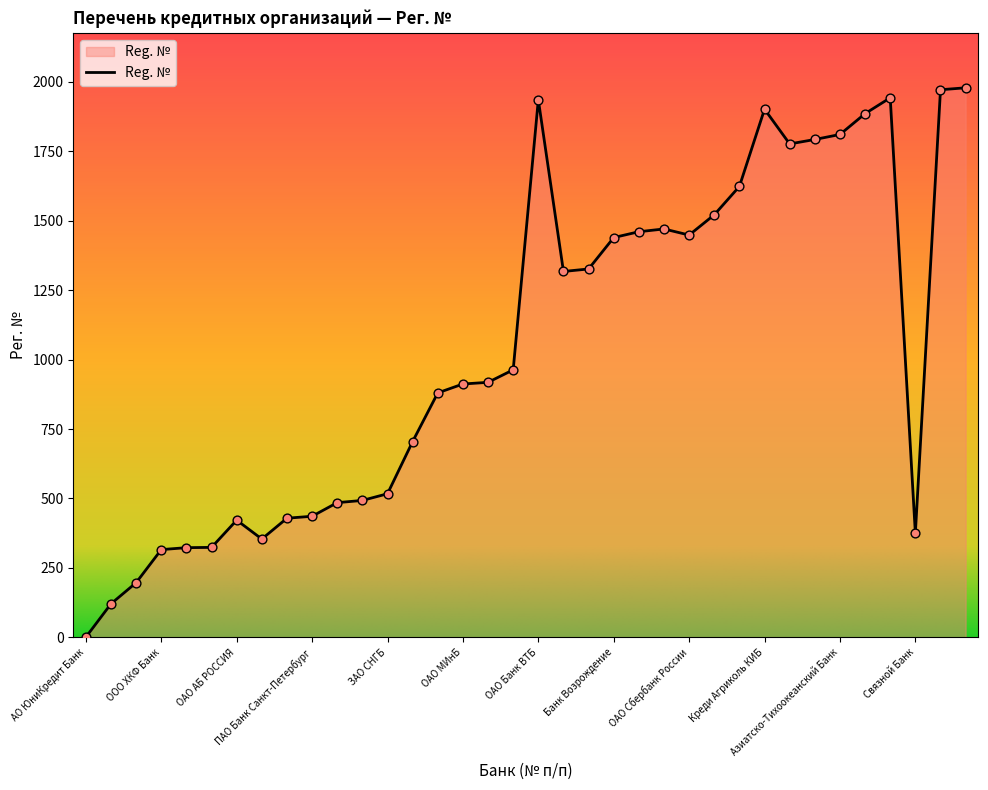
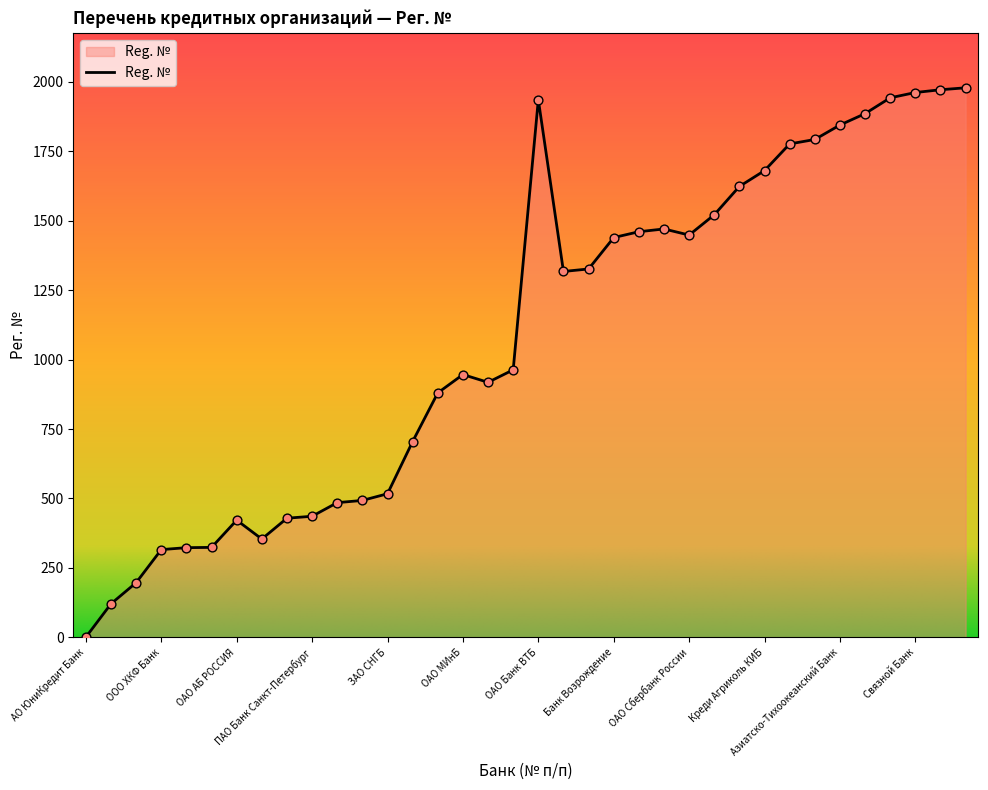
ОАО МИнБ: 910 -> 950
Креди Агриколь КИБ: 1900 -> 1680
Азиатско-Тихоокеанский Банк: 1810 -> 1840
Связной Банк: 380 -> 1960
